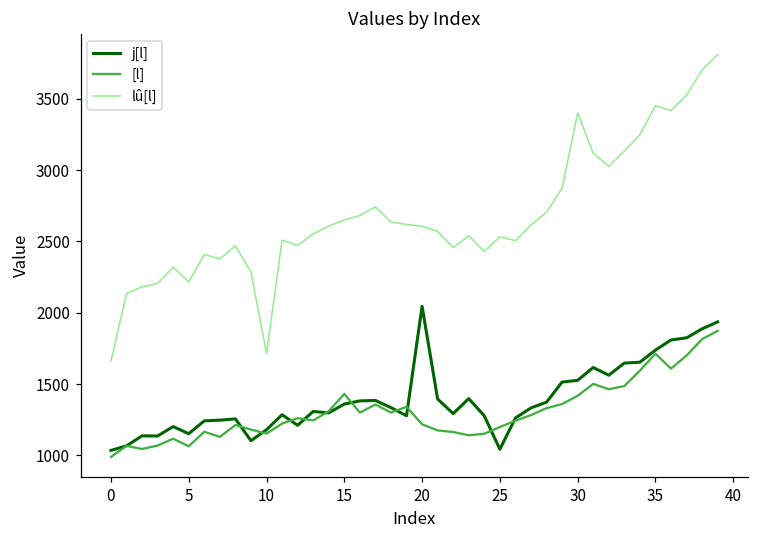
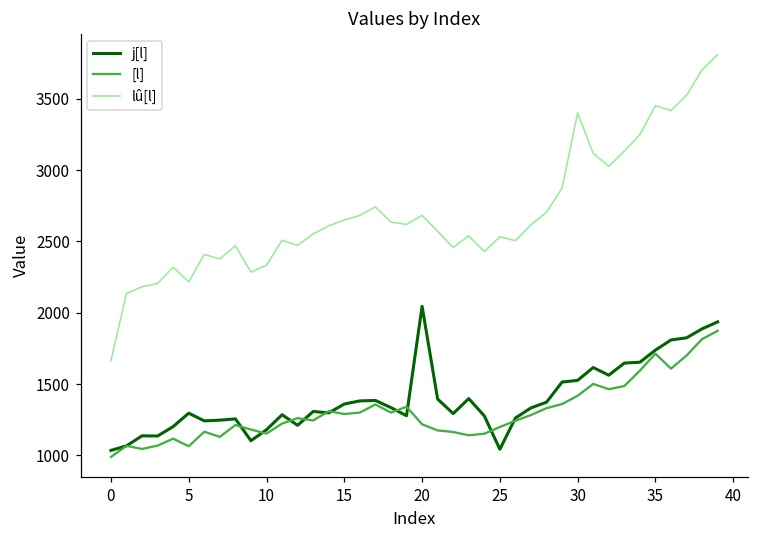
j[l], 5: 1150 -> 1300
lû[l], 10: 1710 -> 2330
[l], 15: 1430 -> 1290
lû[l], 20: 2610 -> 2680
